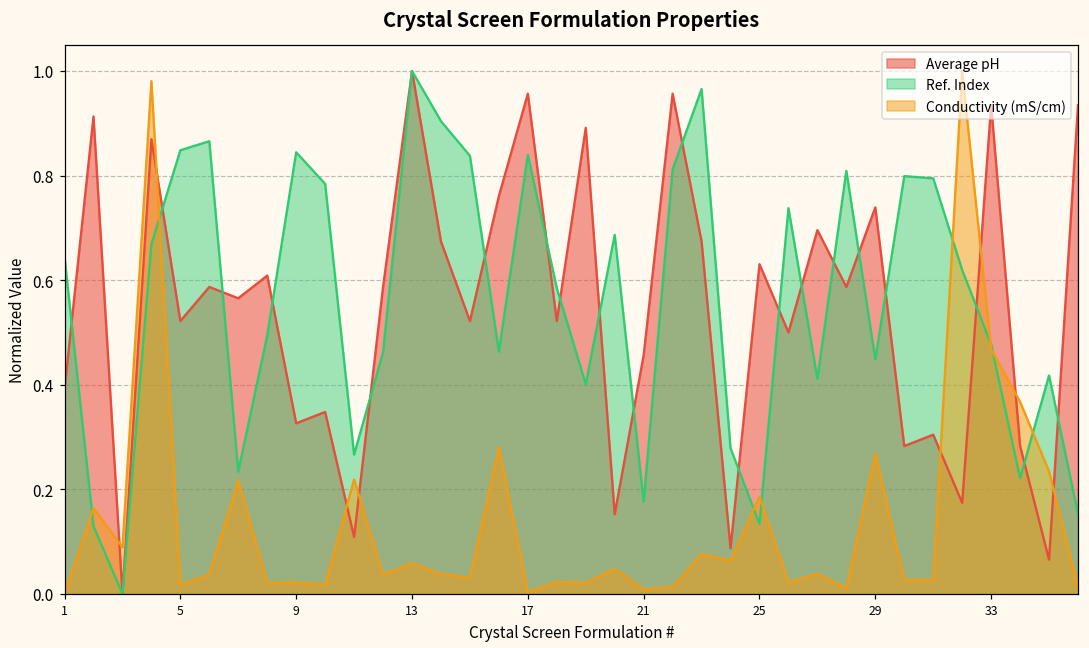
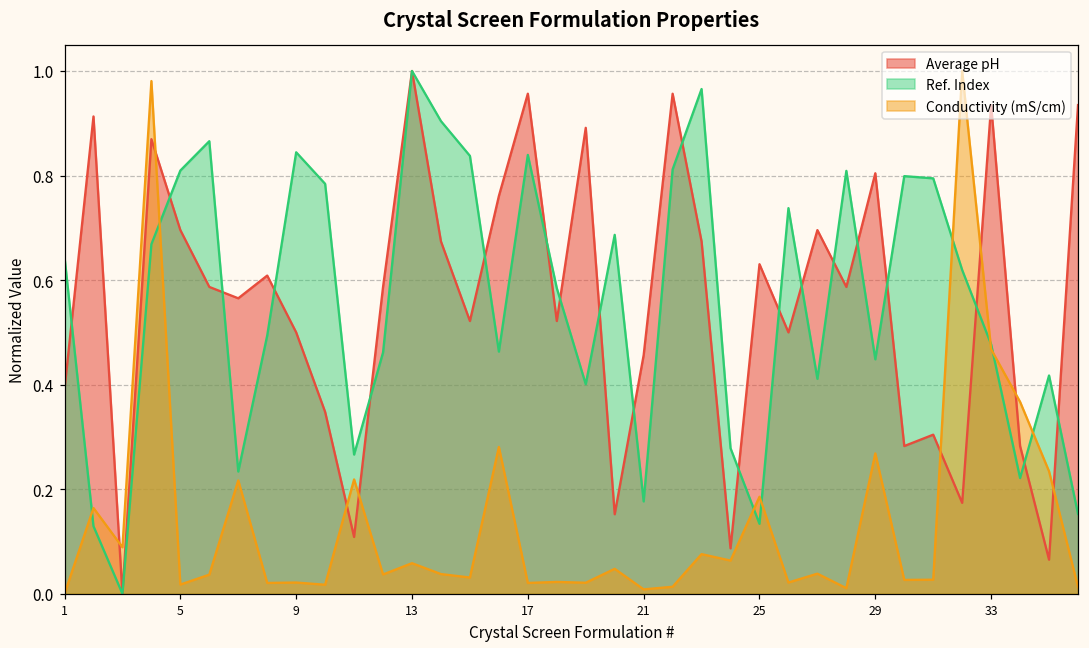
Average pH, 5: 0.52 -> 0.70
Ref. Index, 5: 0.85 -> 0.81
Average pH, 9: 0.33 -> 0.50
Conductivity (mS/cm), 17: 0.00 -> 0.02
Average pH, 29: 0.74 -> 0.80
